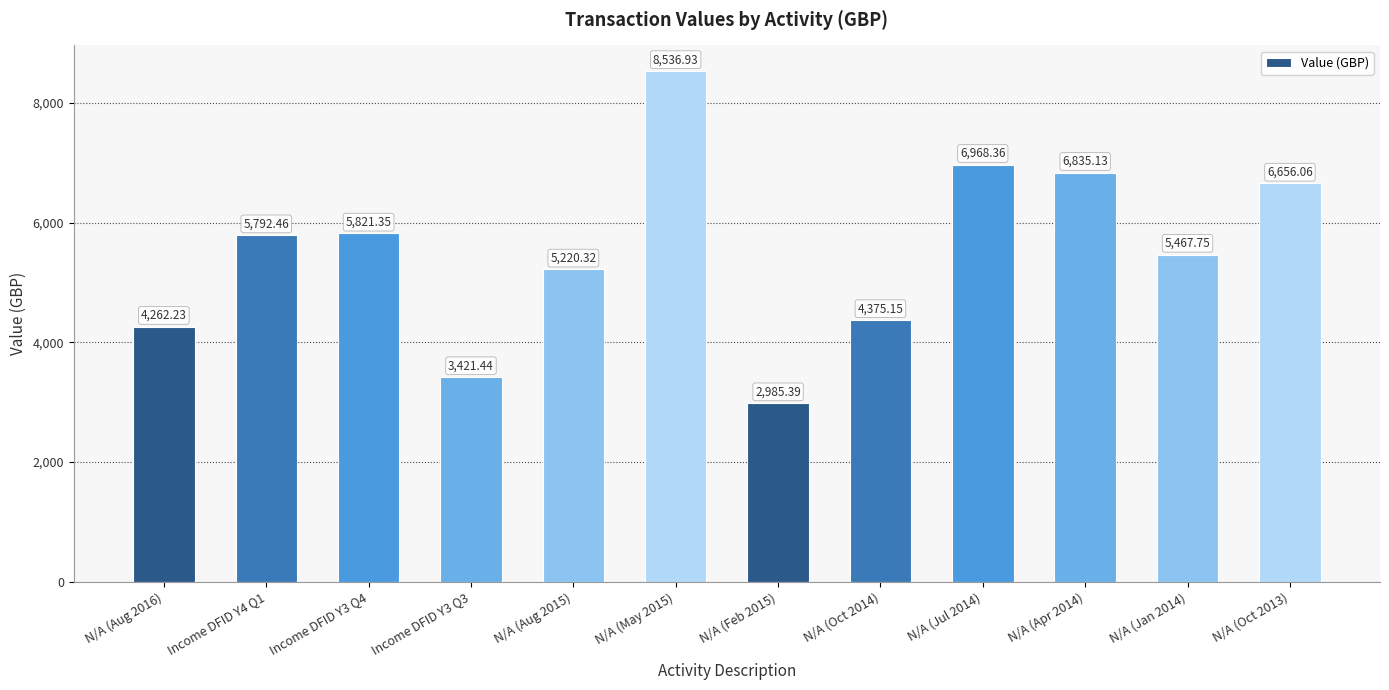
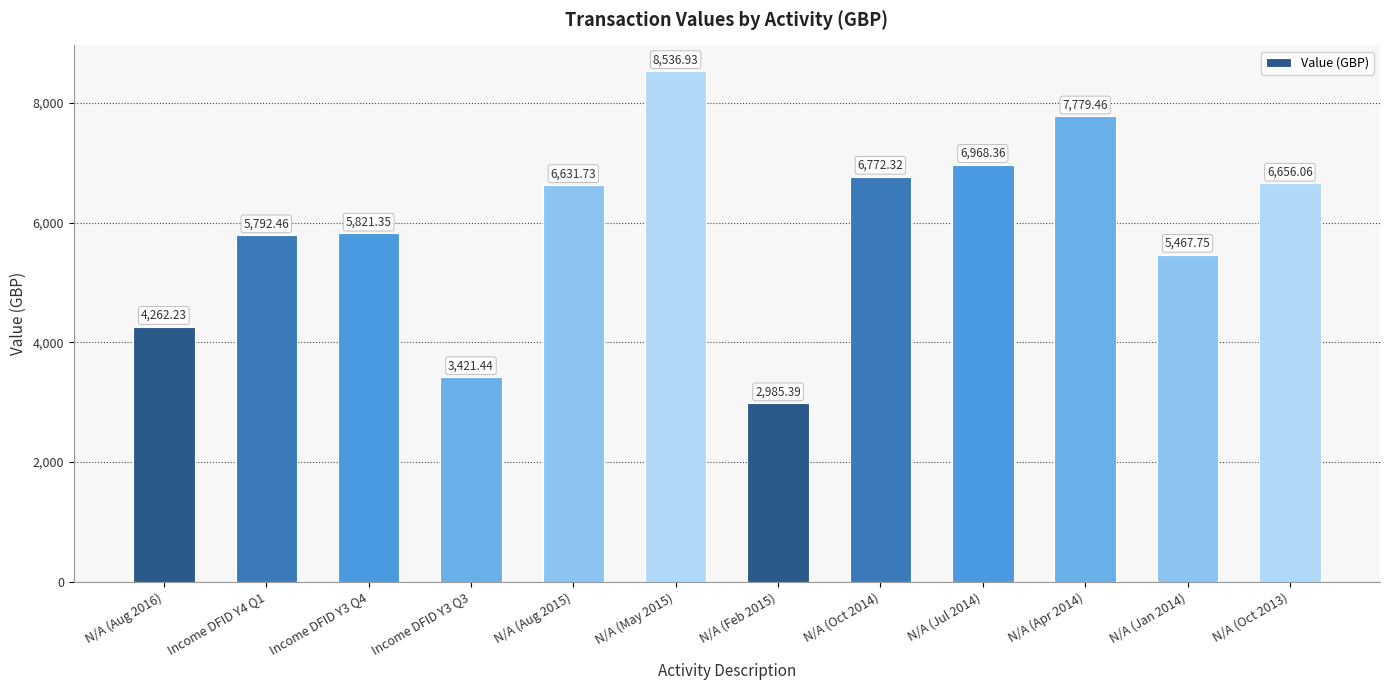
N/A (Aug 2015): 5,220.32 -> 6,631.73
N/A (Oct 2014): 4,375.15 -> 6,772.32
N/A (Apr 2014): 6,835.13 -> 7,779.46
